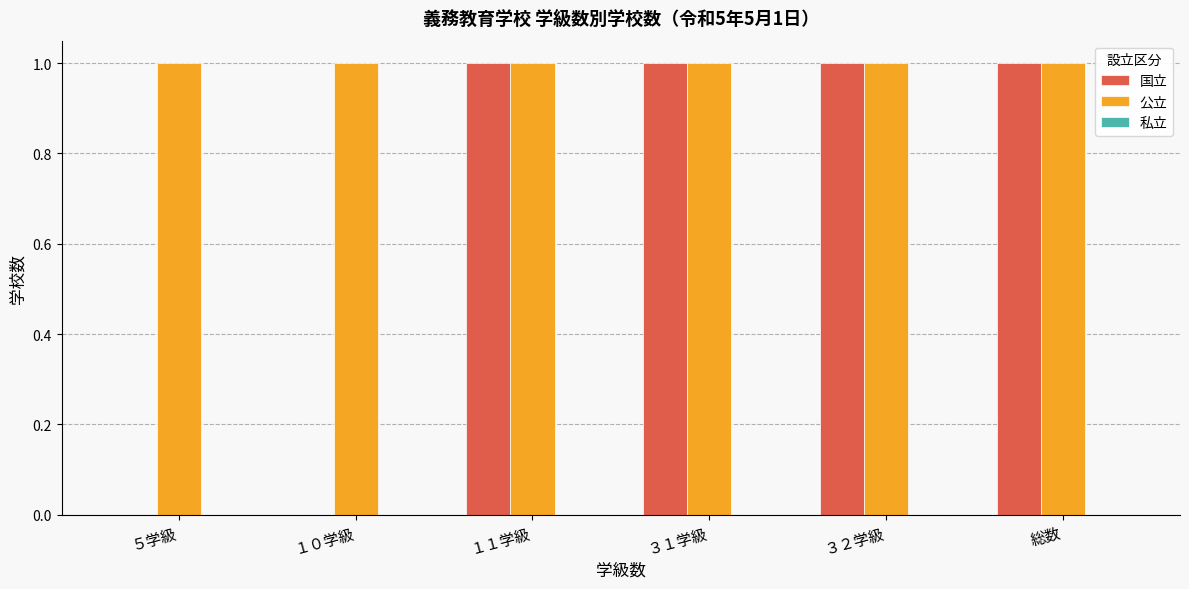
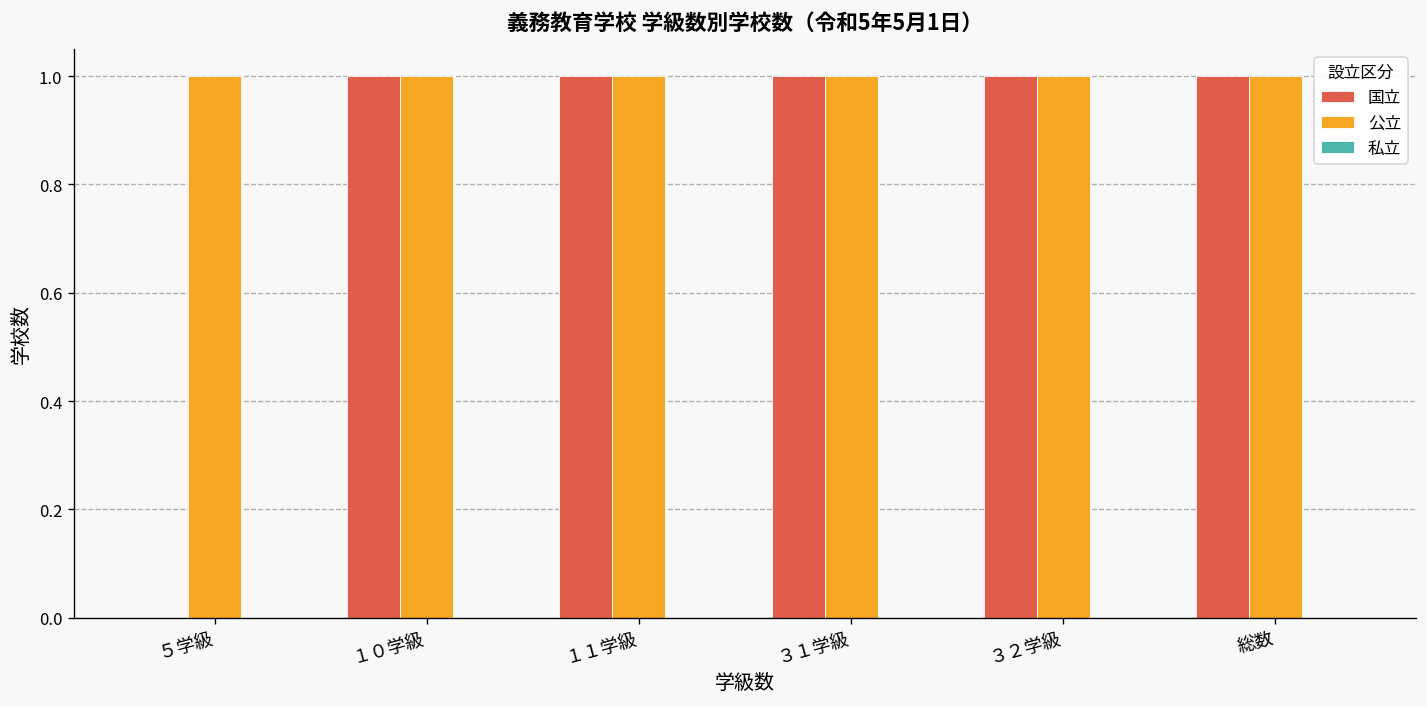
国立, １０学級: 0 -> 1
